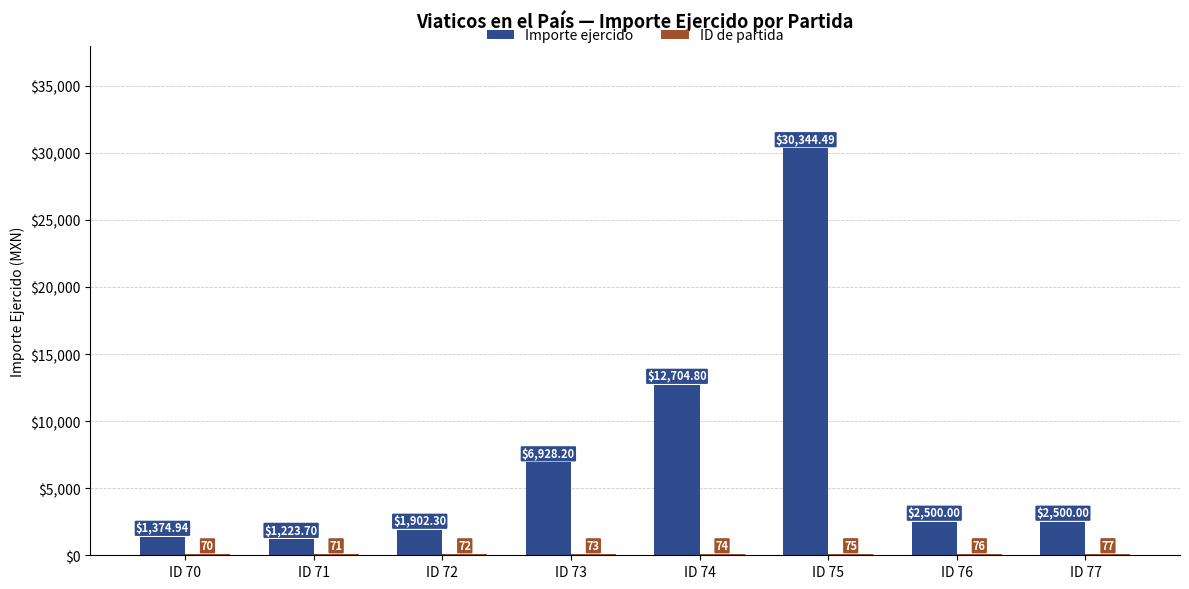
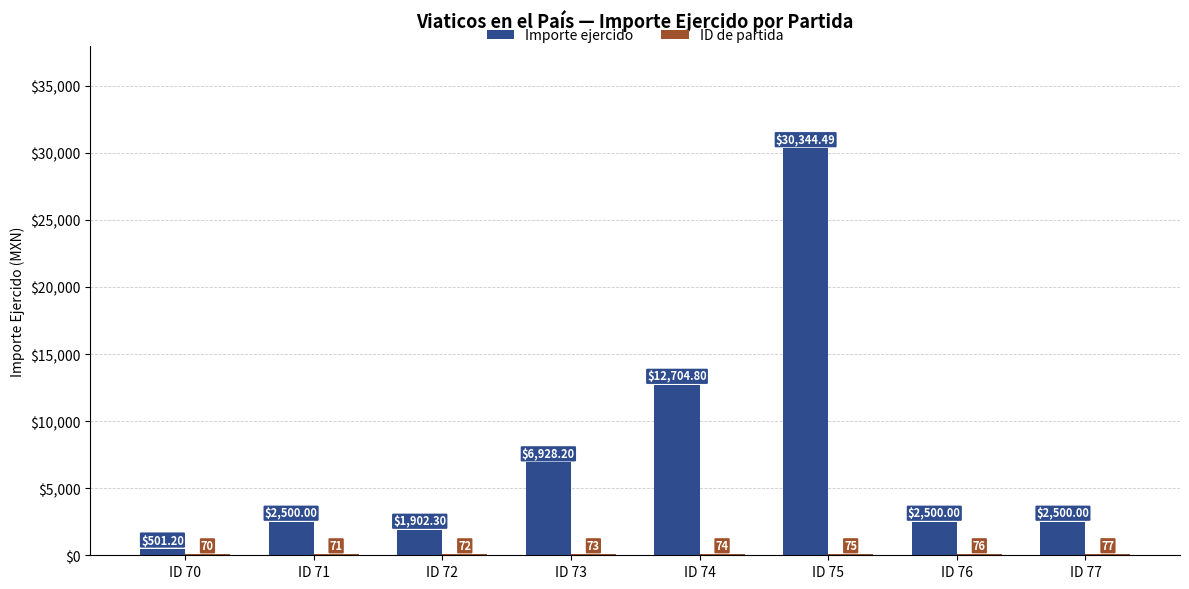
Importe ejercido, ID 70: $1,374.94 -> $501.20
Importe ejercido, ID 71: $1,223.70 -> $2,500.00
